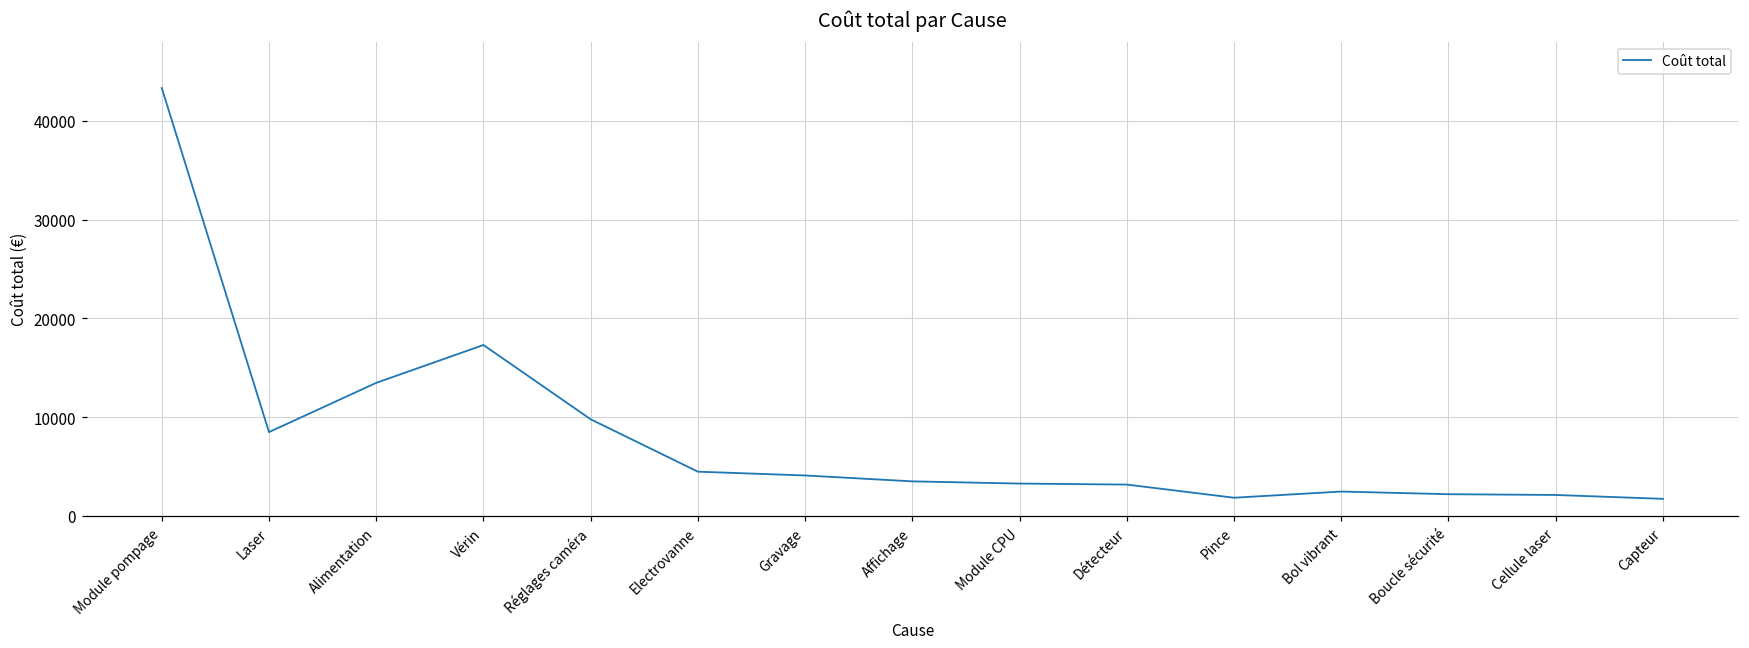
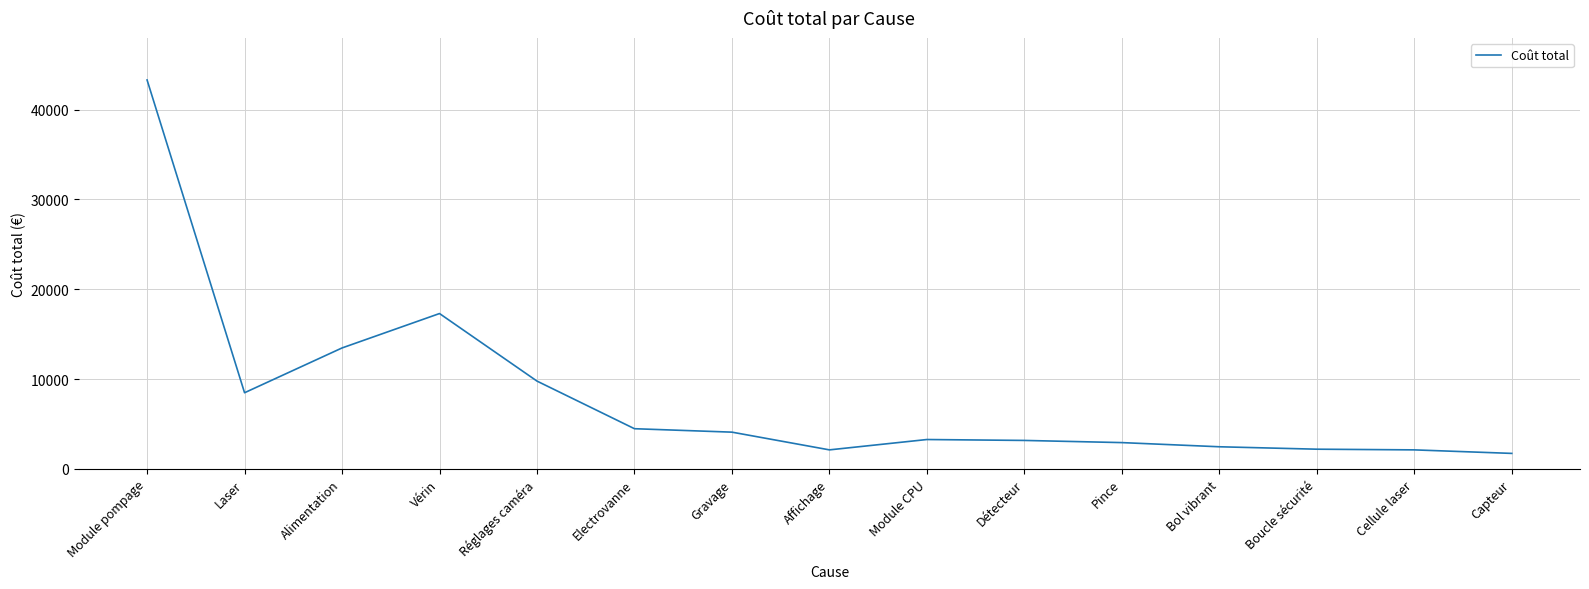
Affichage: 3000 -> 2000
Pince: 2000 -> 3000
